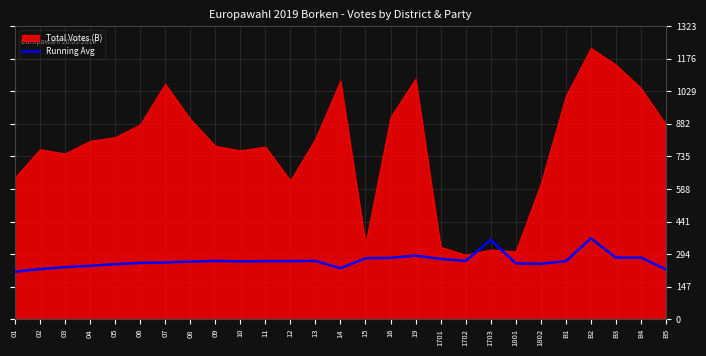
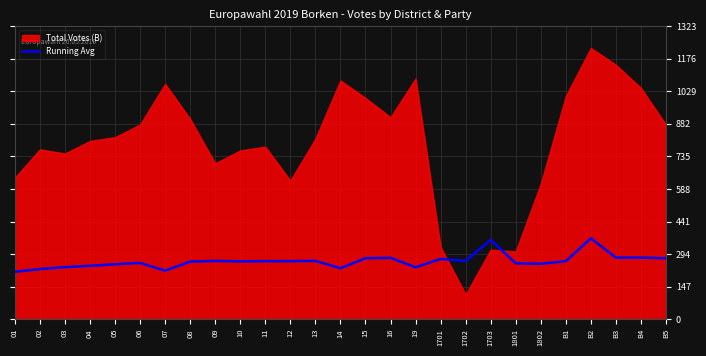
Running Avg, 07: 260 -> 220
Total Votes (B), 09: 780 -> 700
Total Votes (B), 15: 340 -> 1000
Running Avg, 19: 290 -> 230
Total Votes (B), 1702: 290 -> 110
Running Avg, B5: 230 -> 280
